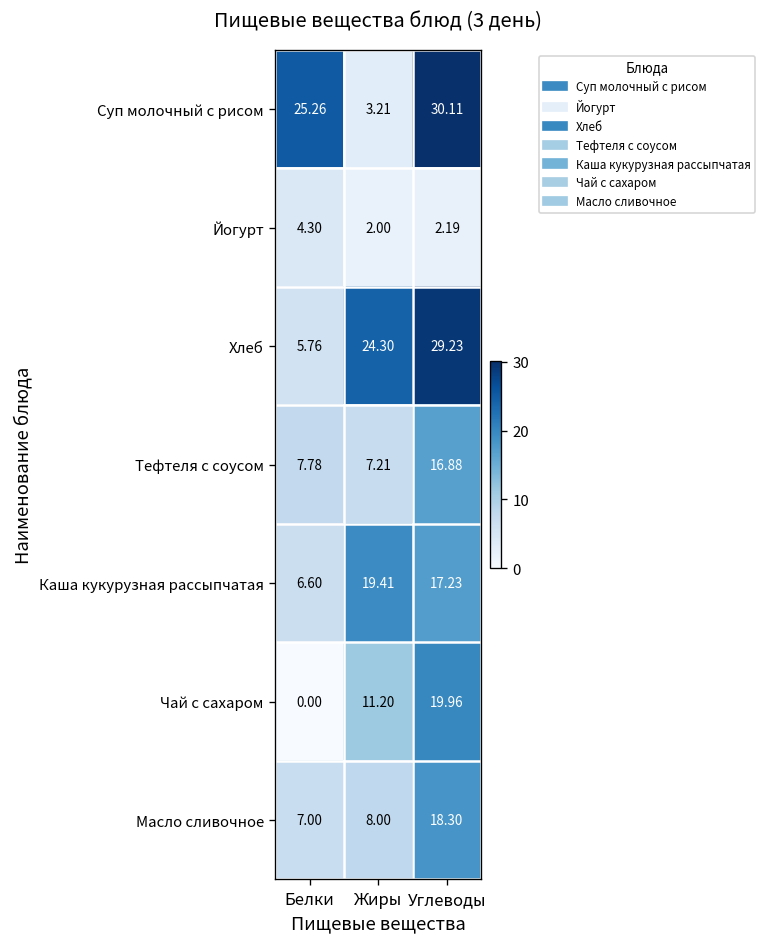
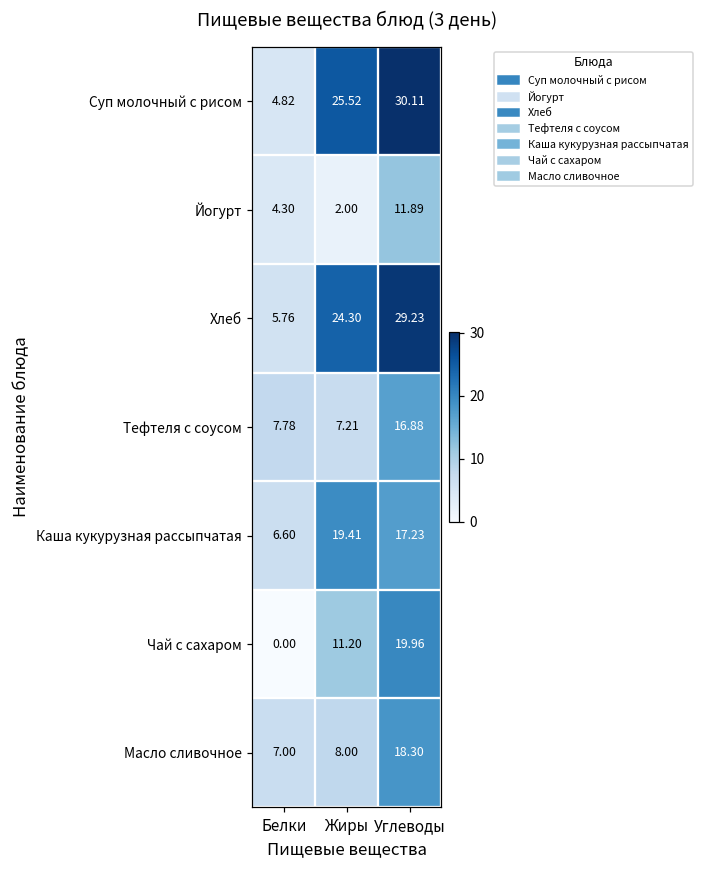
Суп молочный с рисом, Белки: 25.26 -> 4.82
Суп молочный с рисом, Жиры: 3.21 -> 25.52
Йогурт, Углеводы: 2.19 -> 11.89
